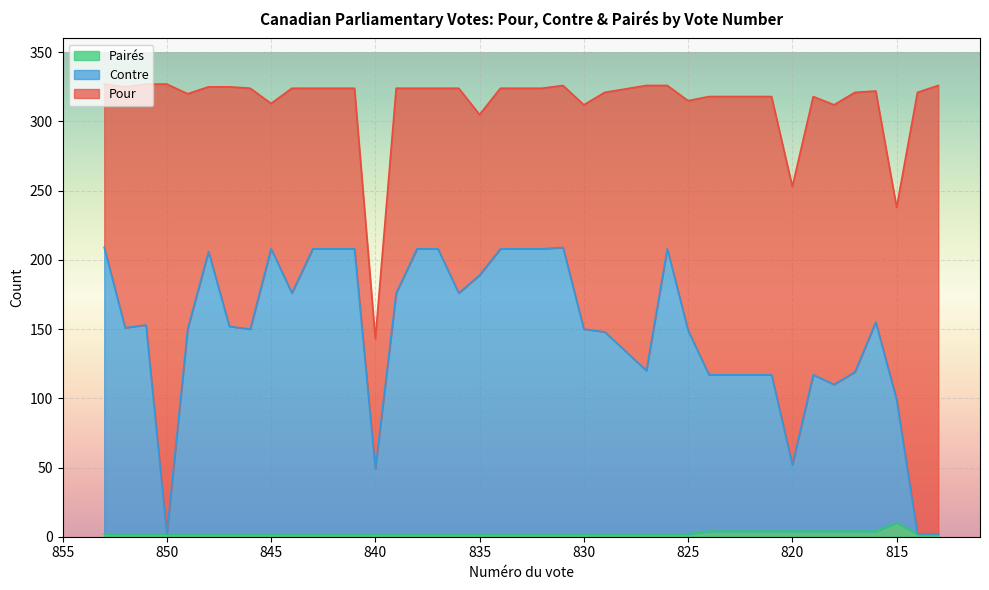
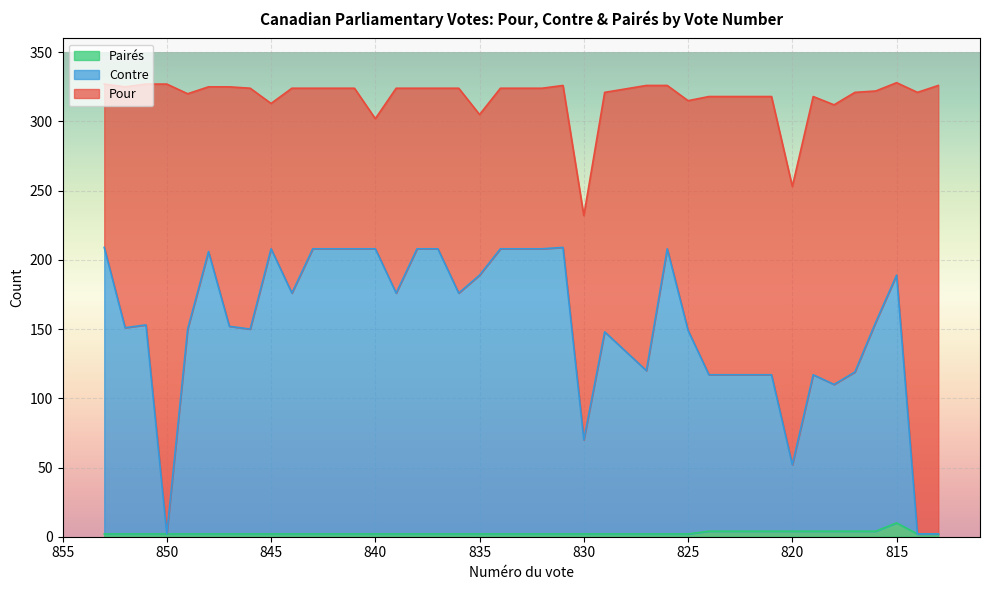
Contre, 840: 47 -> 206
Contre, 830: 148 -> 68
Contre, 815: 89 -> 179
